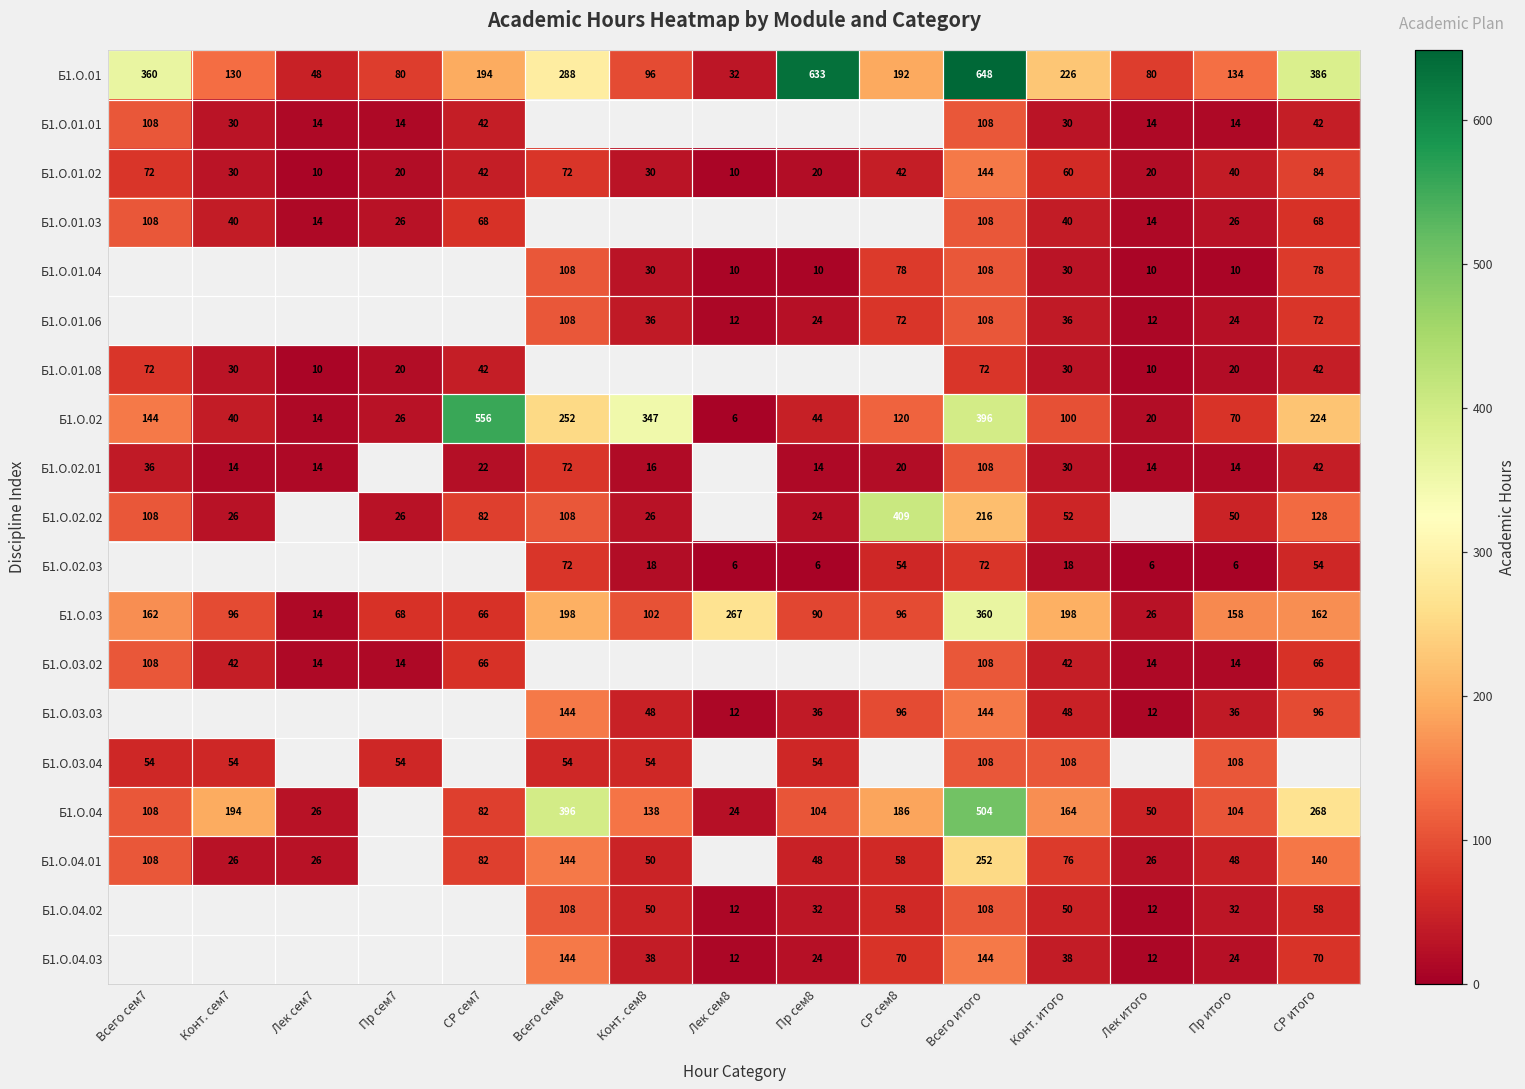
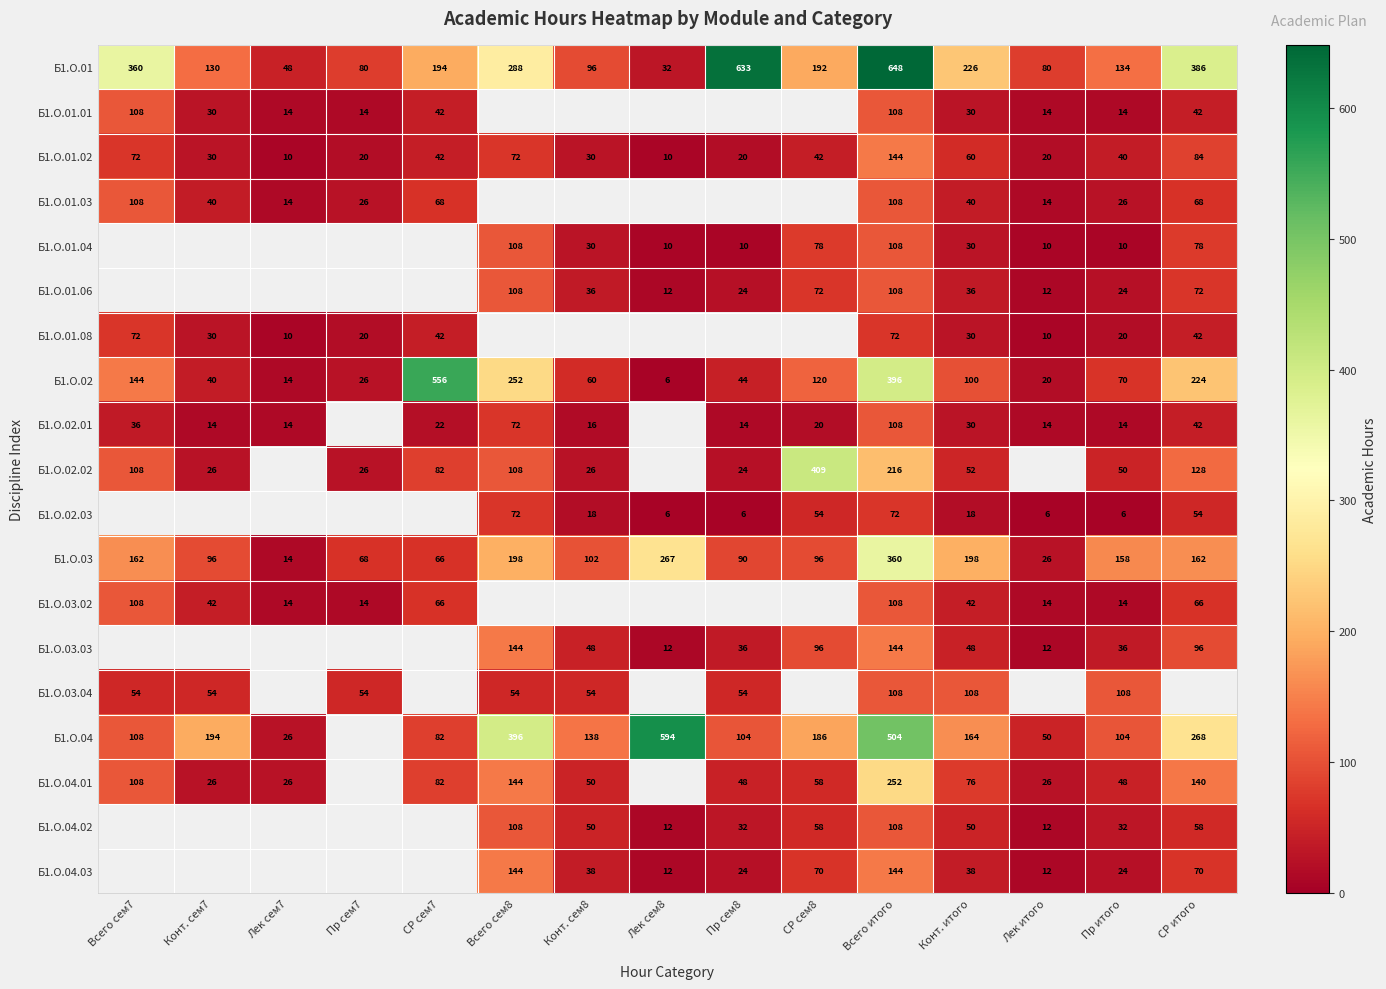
Б1.О.02, Конт. сем8: 347 -> 60
Б1.О.04, Лек сем8: 24 -> 594
